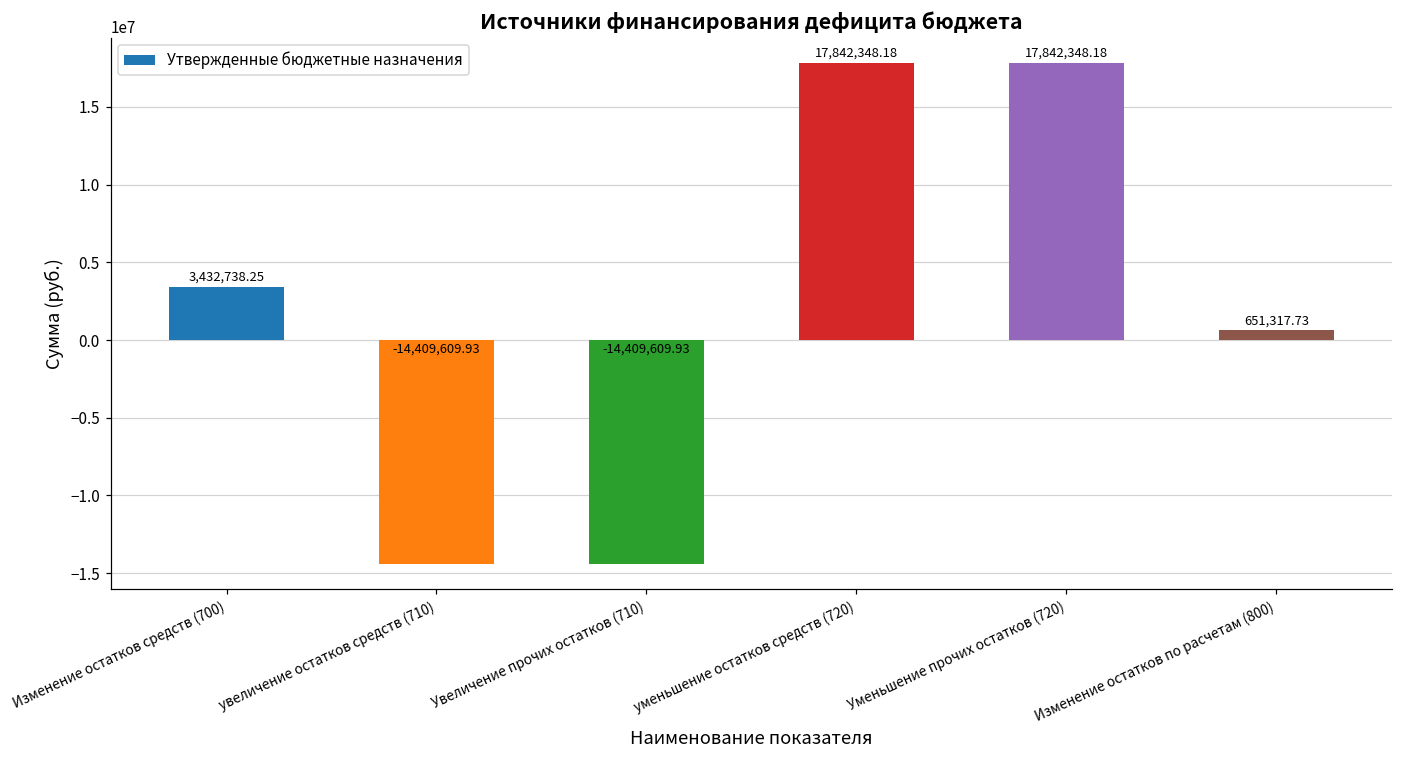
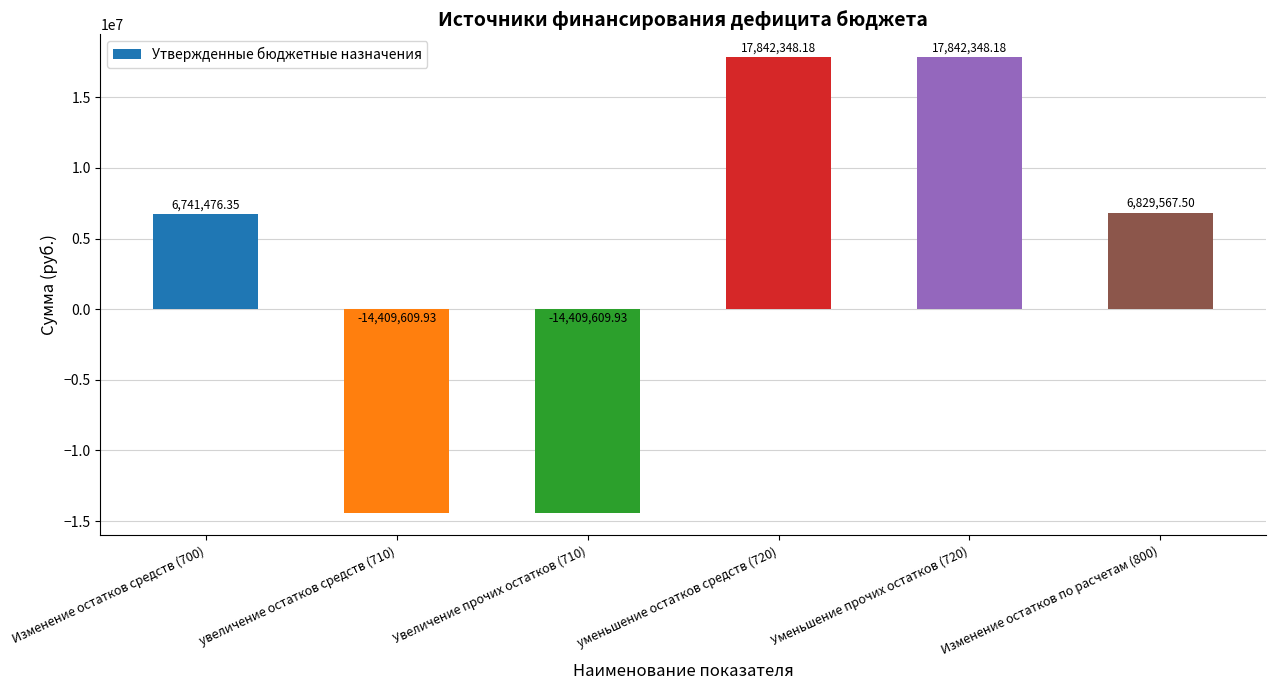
Изменение остатков средств (700): 3,432,738.25 -> 6,741,476.35
Изменение остатков по расчетам (800): 651,317.73 -> 6,829,567.50
